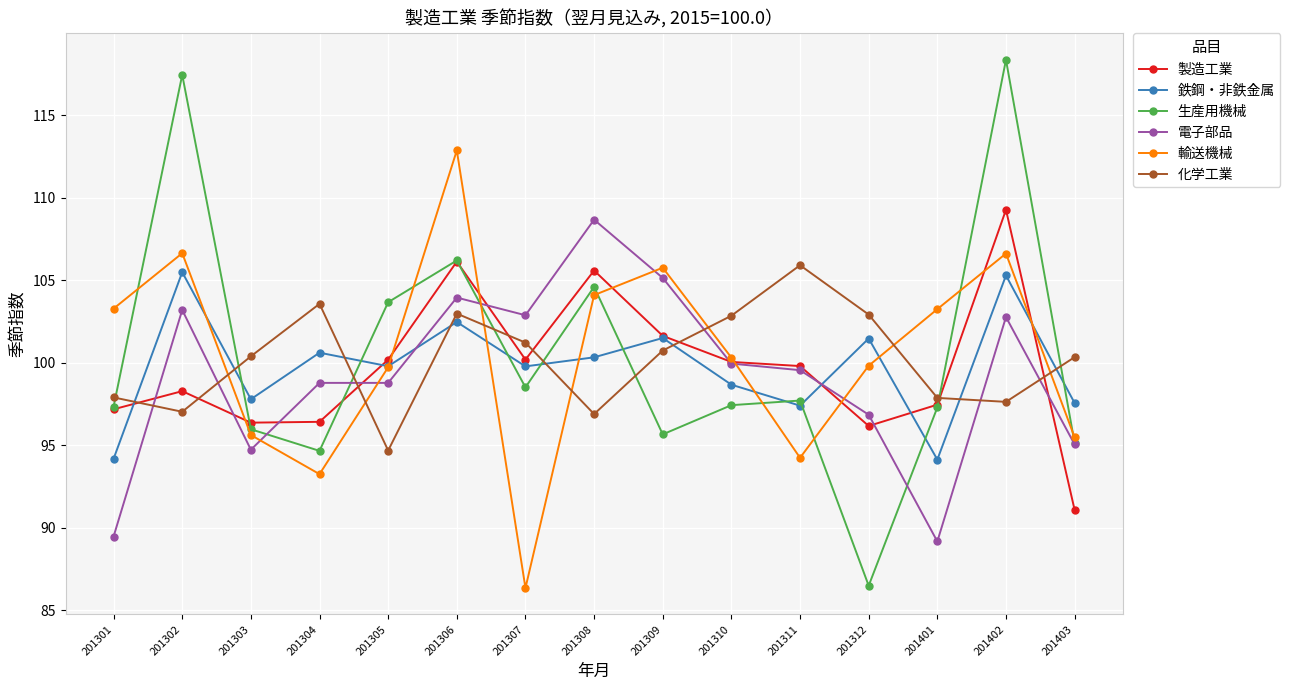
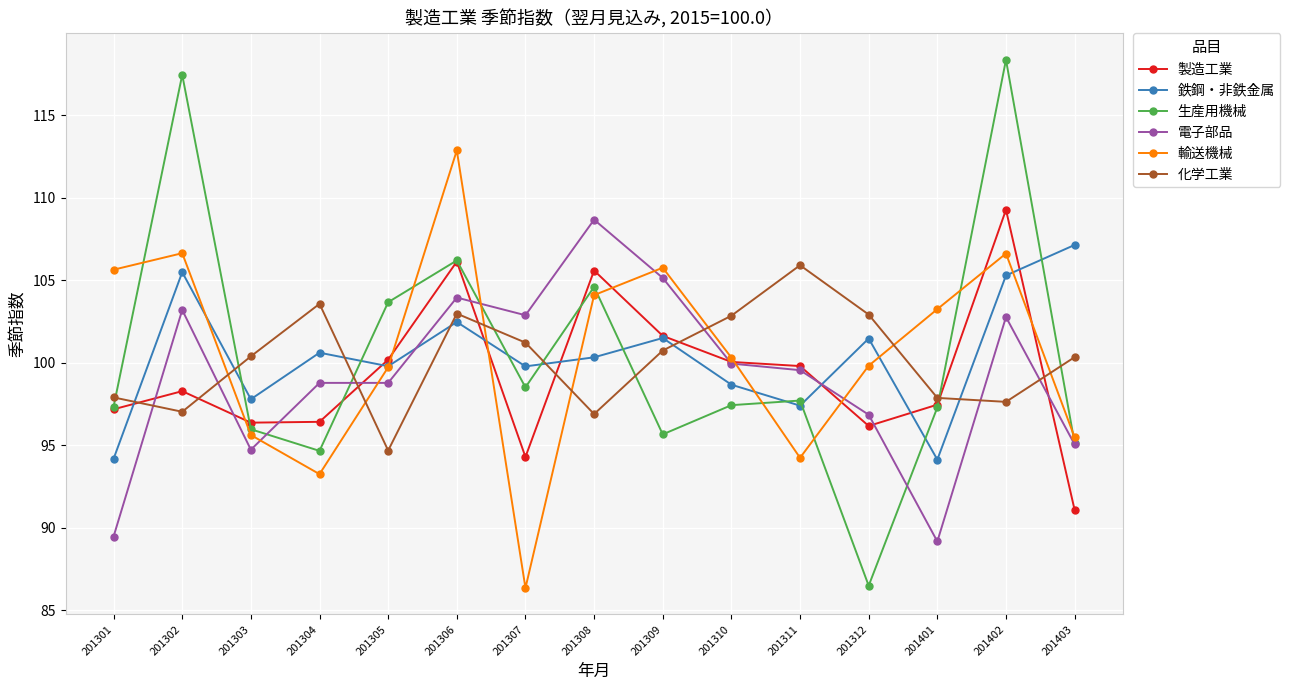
輸送機械, 201301: 103.3 -> 105.7
製造工業, 201307: 100.2 -> 94.3
鉄鋼・非鉄金属, 201403: 97.6 -> 107.2
